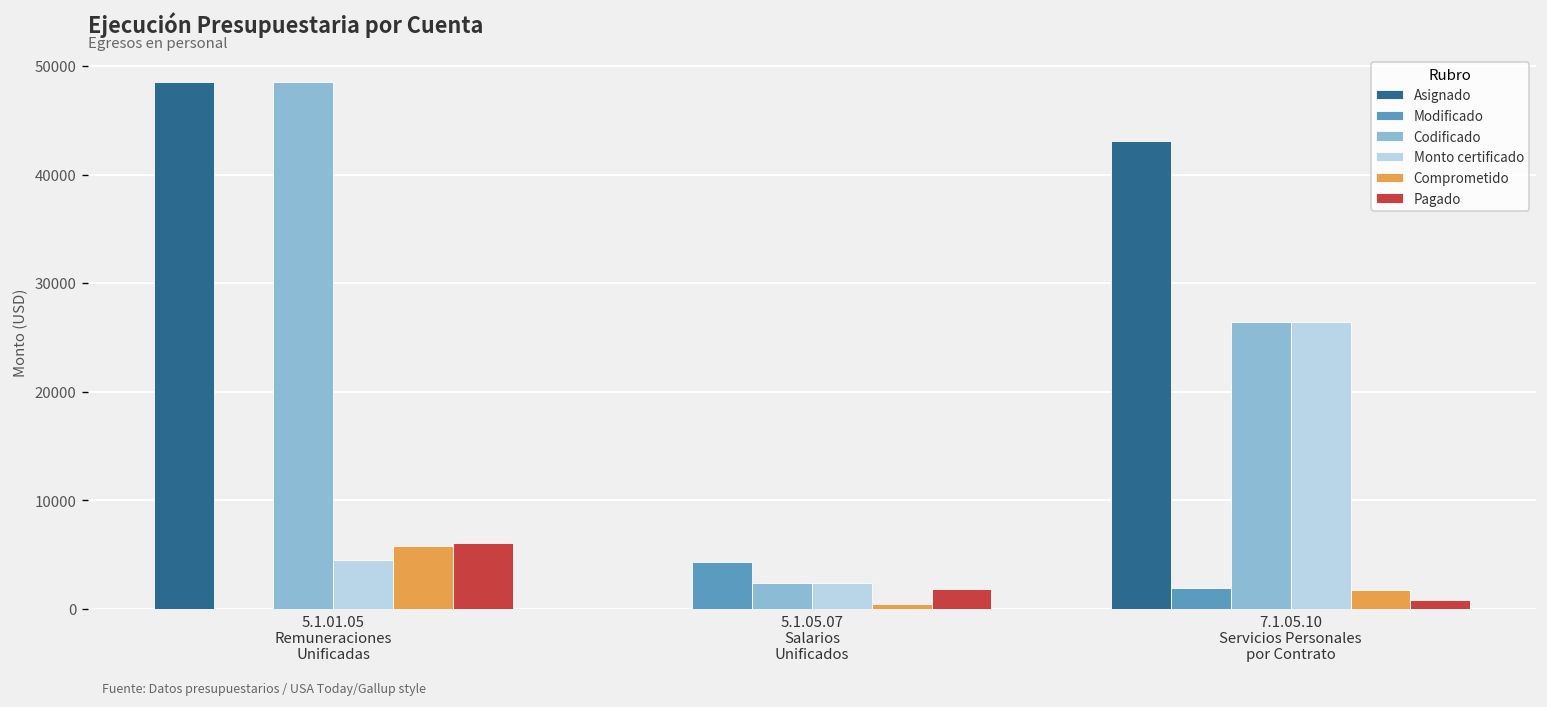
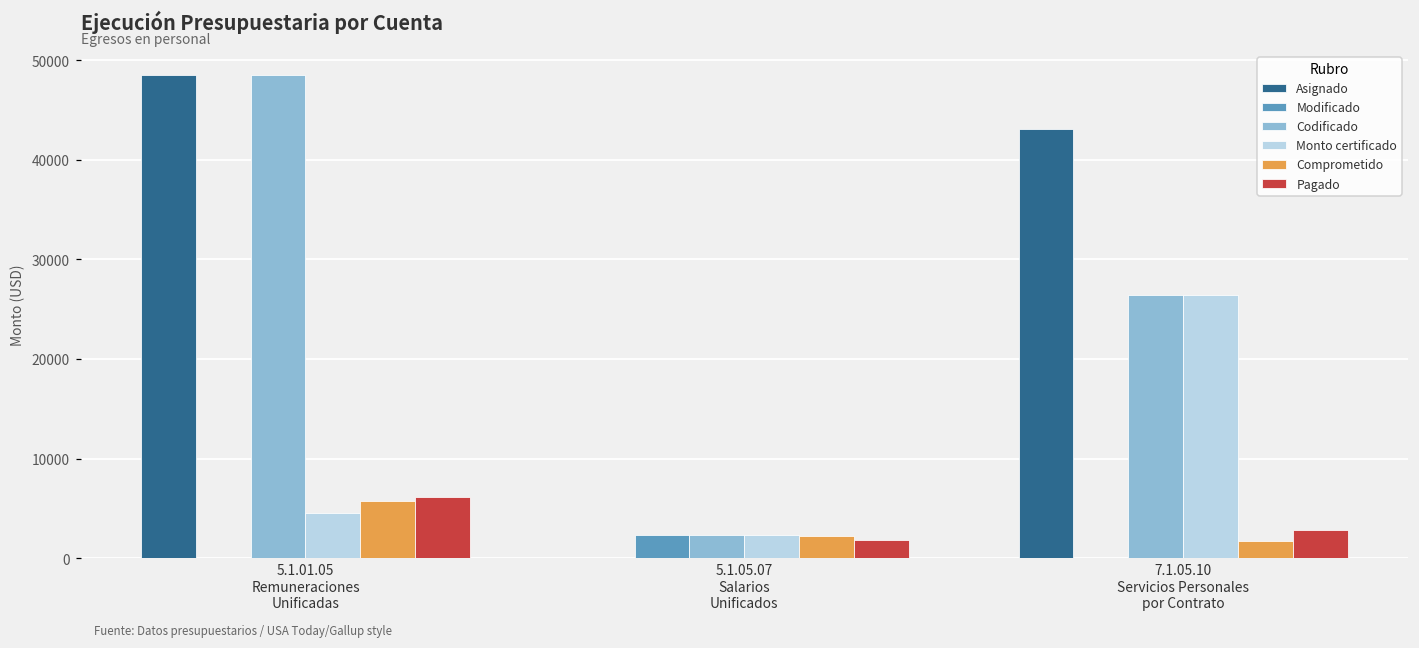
Modificado, 5.1.05.07 Salarios Unificados: 4000 -> 2000
Comprometido, 5.1.05.07 Salarios Unificados: 0 -> 2000
Modificado, 7.1.05.10 Servicios Personales por Contrato: 2000 -> 0
Pagado, 7.1.05.10 Servicios Personales por Contrato: 1000 -> 3000
